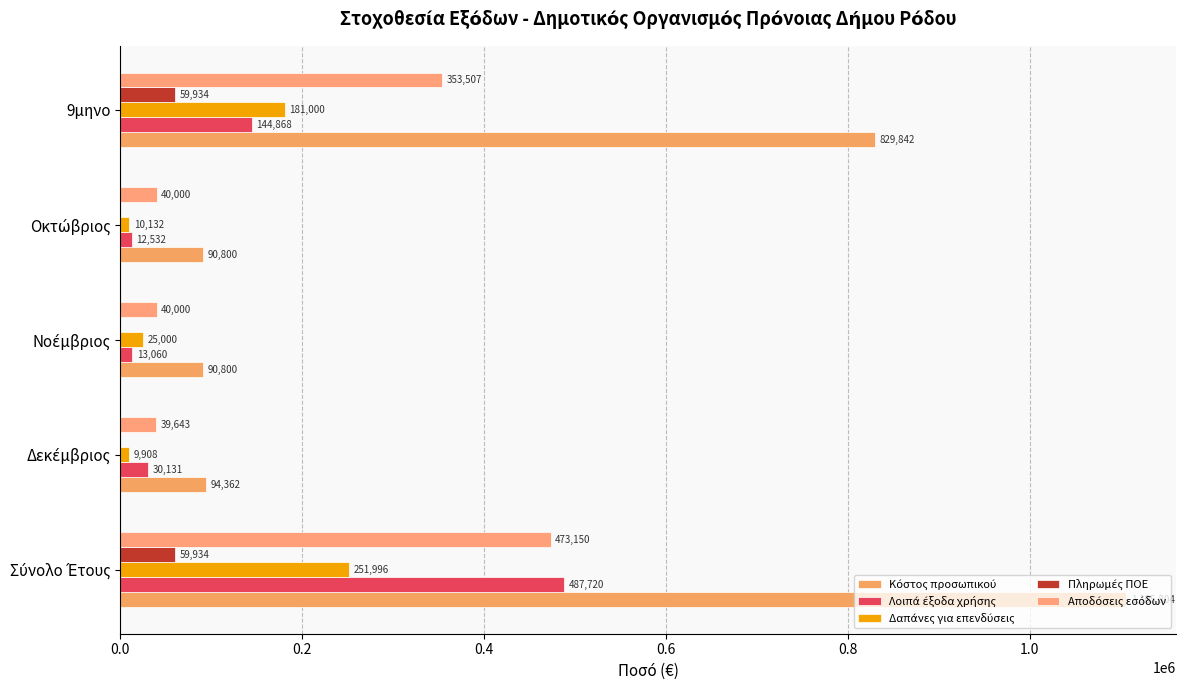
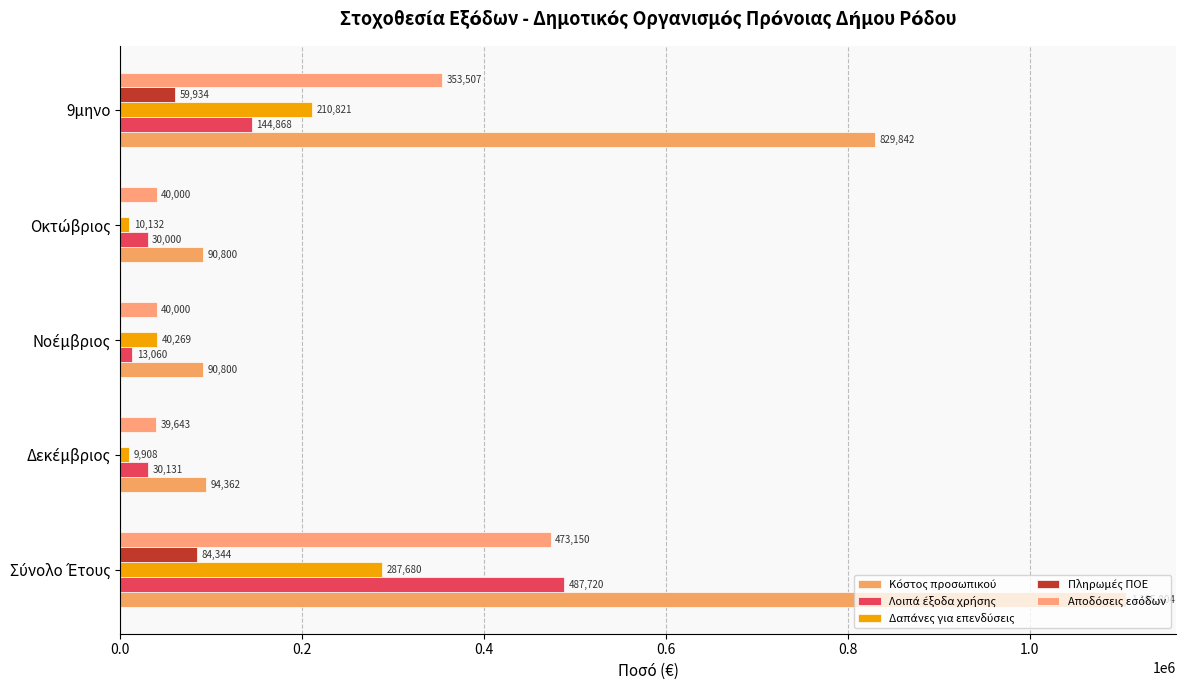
Δαπάνες για επενδύσεις, 9μηνο: 181,000 -> 210,821
Λοιπά έξοδα χρήσης, Οκτώβριος: 12,532 -> 30,000
Δαπάνες για επενδύσεις, Νοέμβριος: 25,000 -> 40,269
Πληρωμές ΠΟΕ, Σύνολο Έτους: 59,934 -> 84,344
Δαπάνες για επενδύσεις, Σύνολο Έτους: 251,996 -> 287,680
